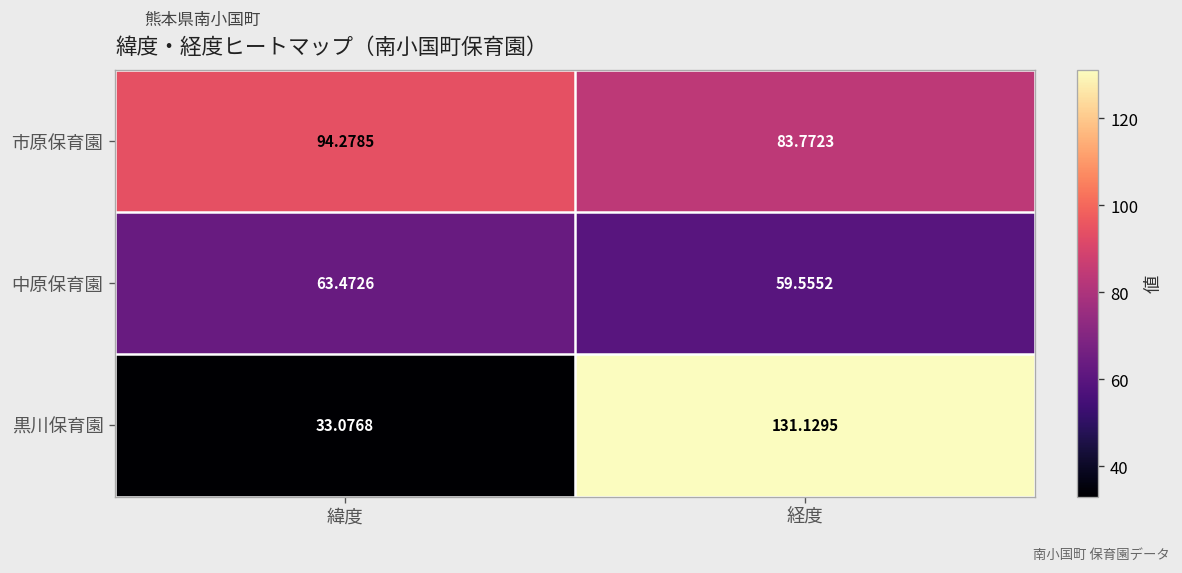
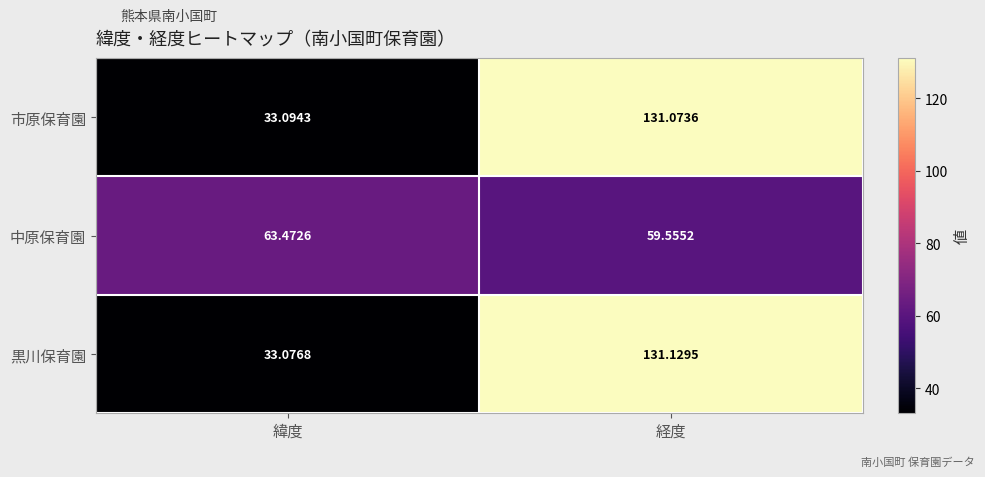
市原保育園, 緯度: 94.2785 -> 33.0943
市原保育園, 経度: 83.7723 -> 131.0736
